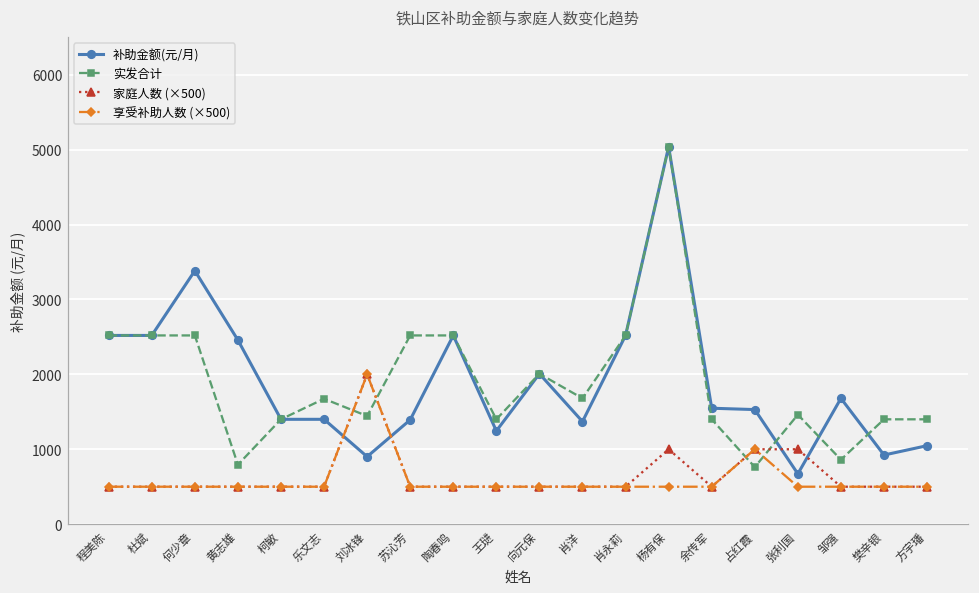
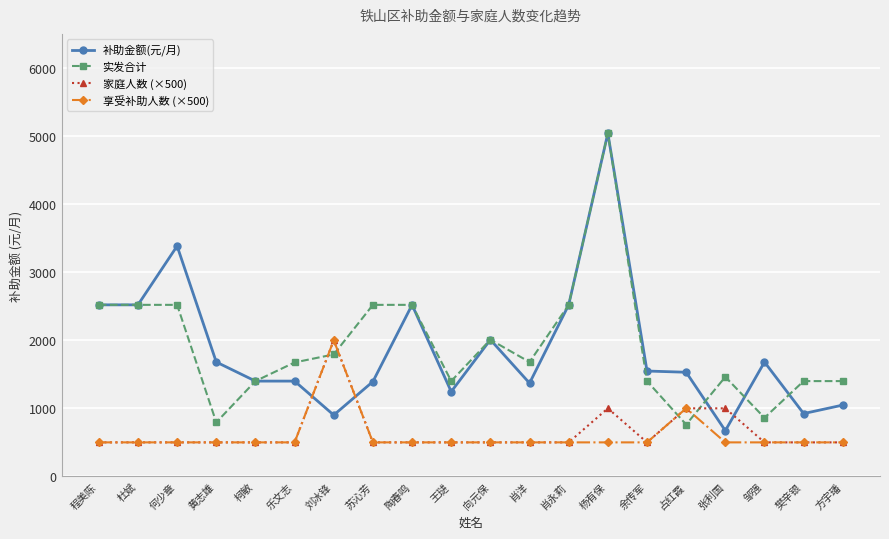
补助金额(元/月), 黄志雄: 2500 -> 1700
实发合计, 刘冰锋: 1400 -> 1800
